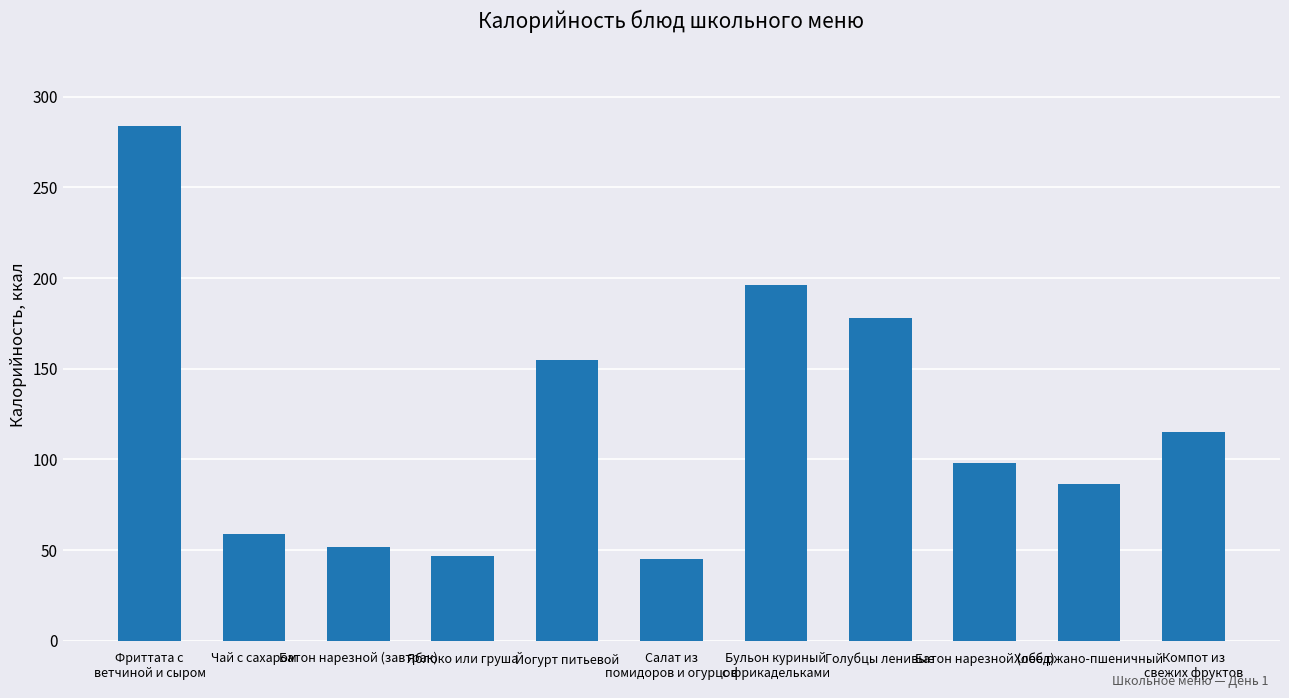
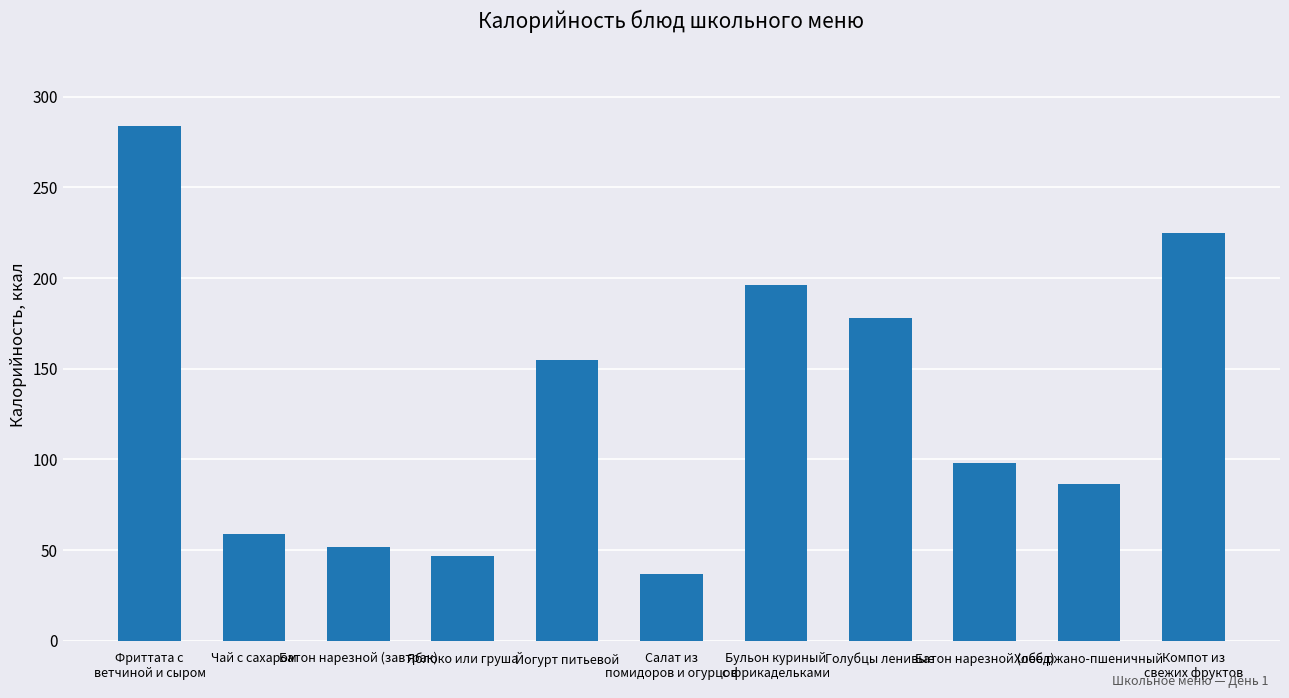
Салат из помидоров и огурцов: 45 -> 37
Компот из свежих фруктов: 115 -> 225
